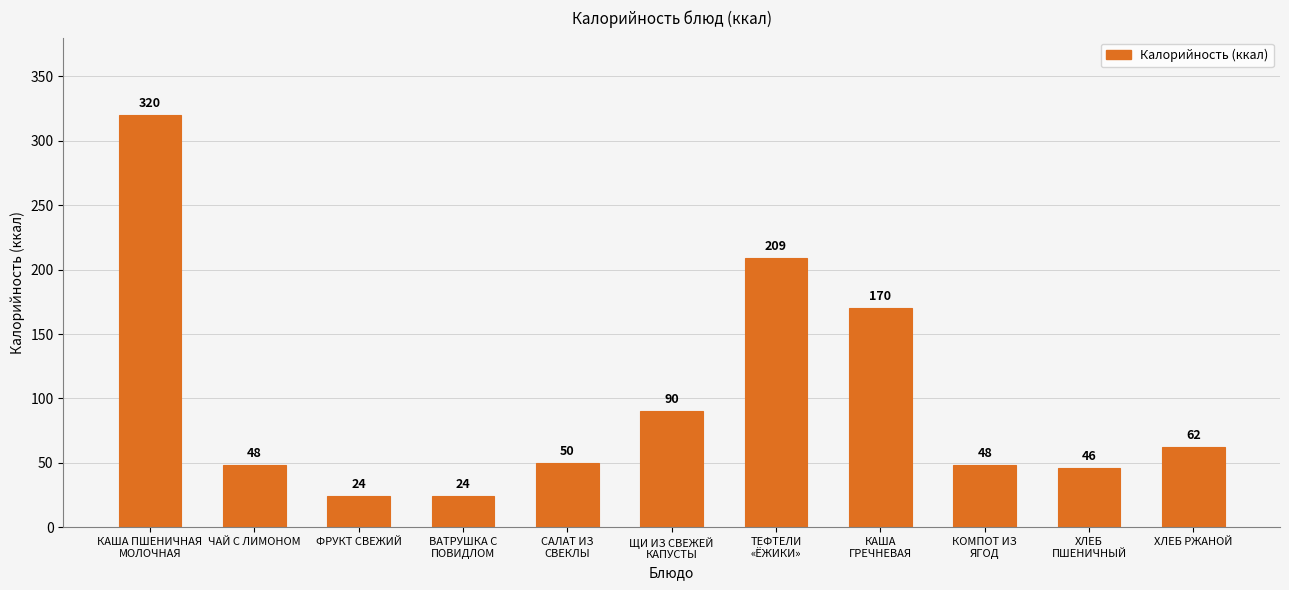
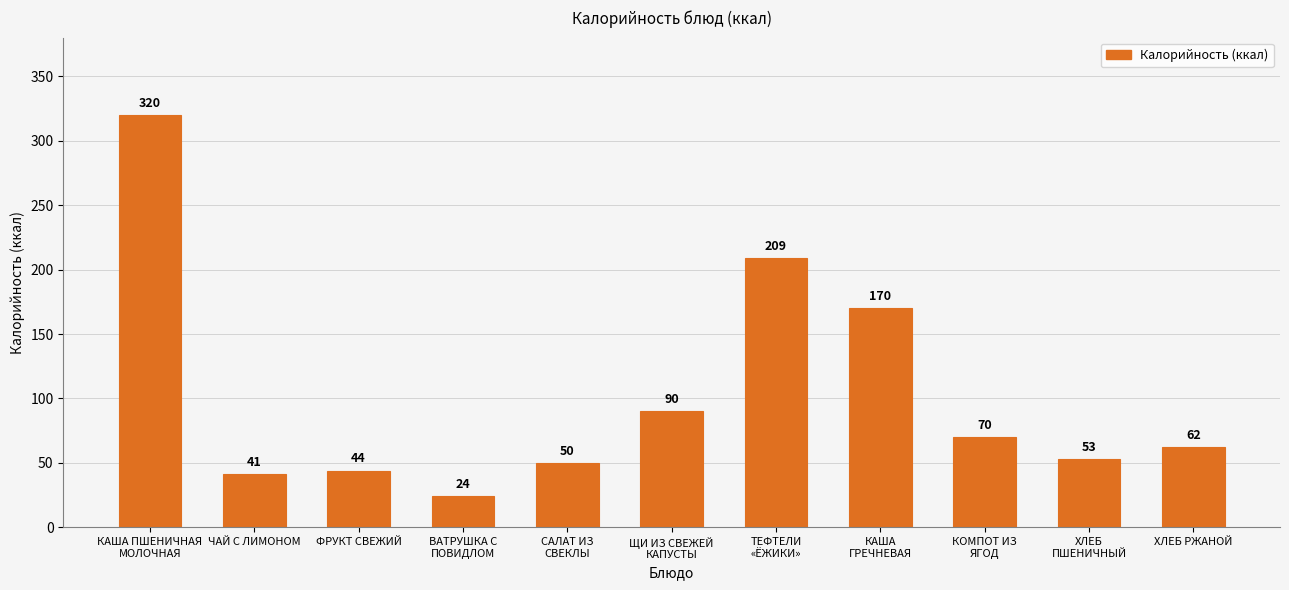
ЧАЙ С ЛИМОНОМ: 48 -> 41
ФРУКТ СВЕЖИЙ: 24 -> 44
КОМПОТ ИЗ ЯГОД: 48 -> 70
ХЛЕБ ПШЕНИЧНЫЙ: 46 -> 53
